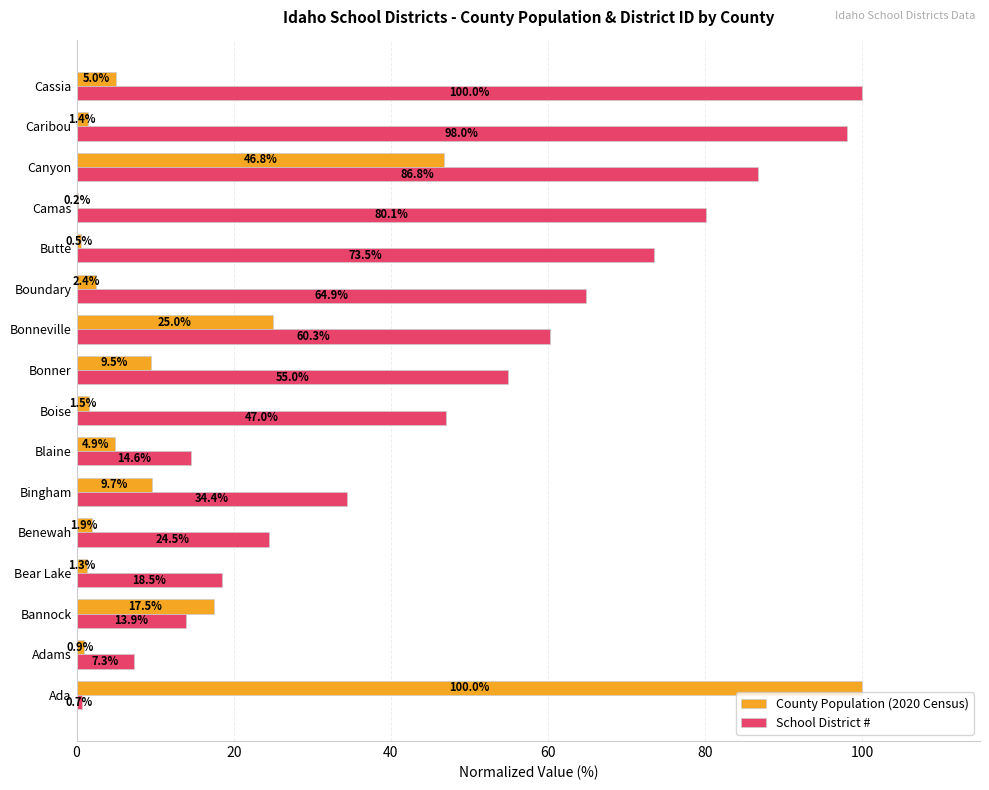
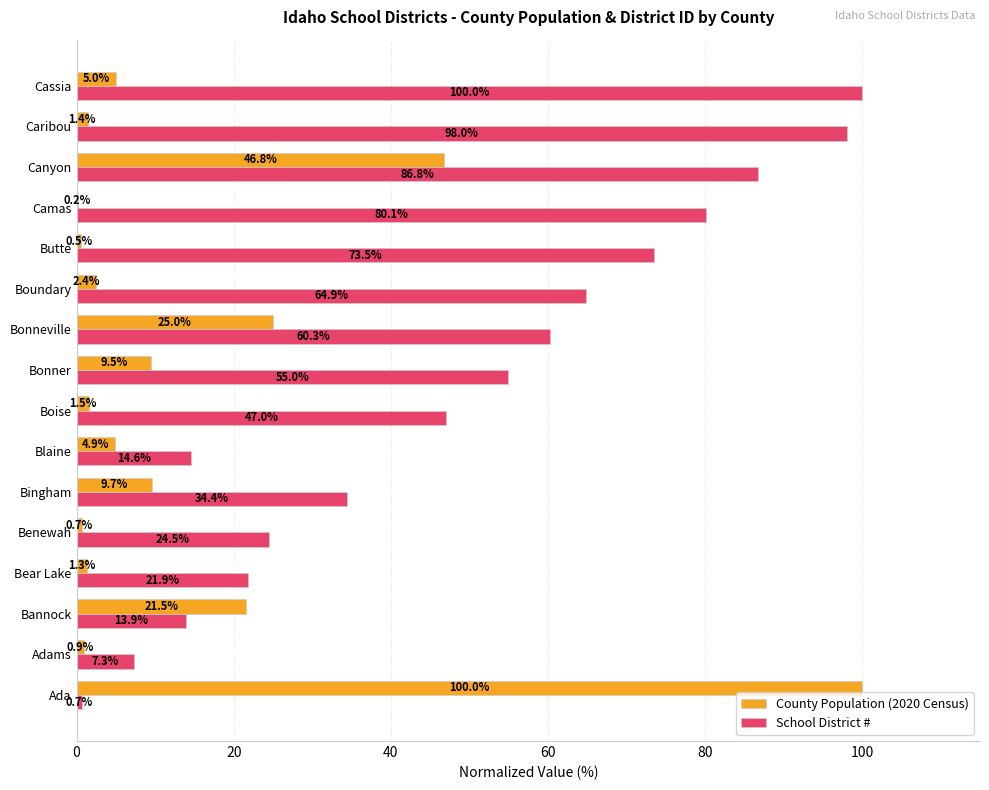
County Population (2020 Census), Benewah: 1.9% -> 0.7%
School District #, Bear Lake: 18.5% -> 21.9%
County Population (2020 Census), Bannock: 17.5% -> 21.5%
